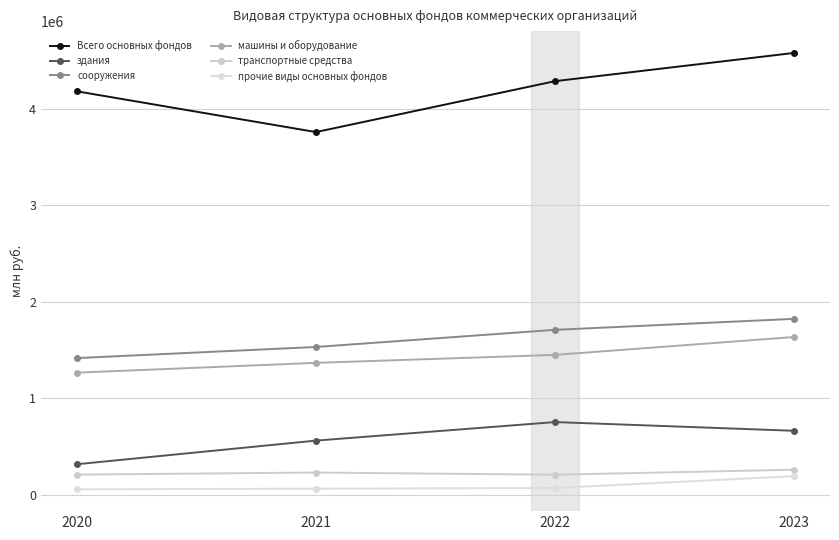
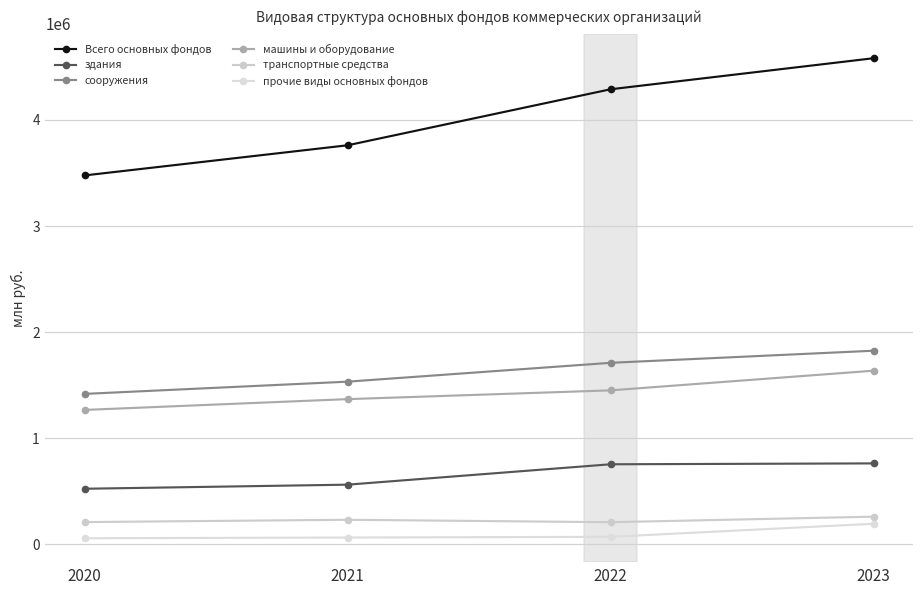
Всего основных фондов, 2020: 4200000 -> 3500000
здания, 2020: 300000 -> 500000
здания, 2023: 700000 -> 800000
